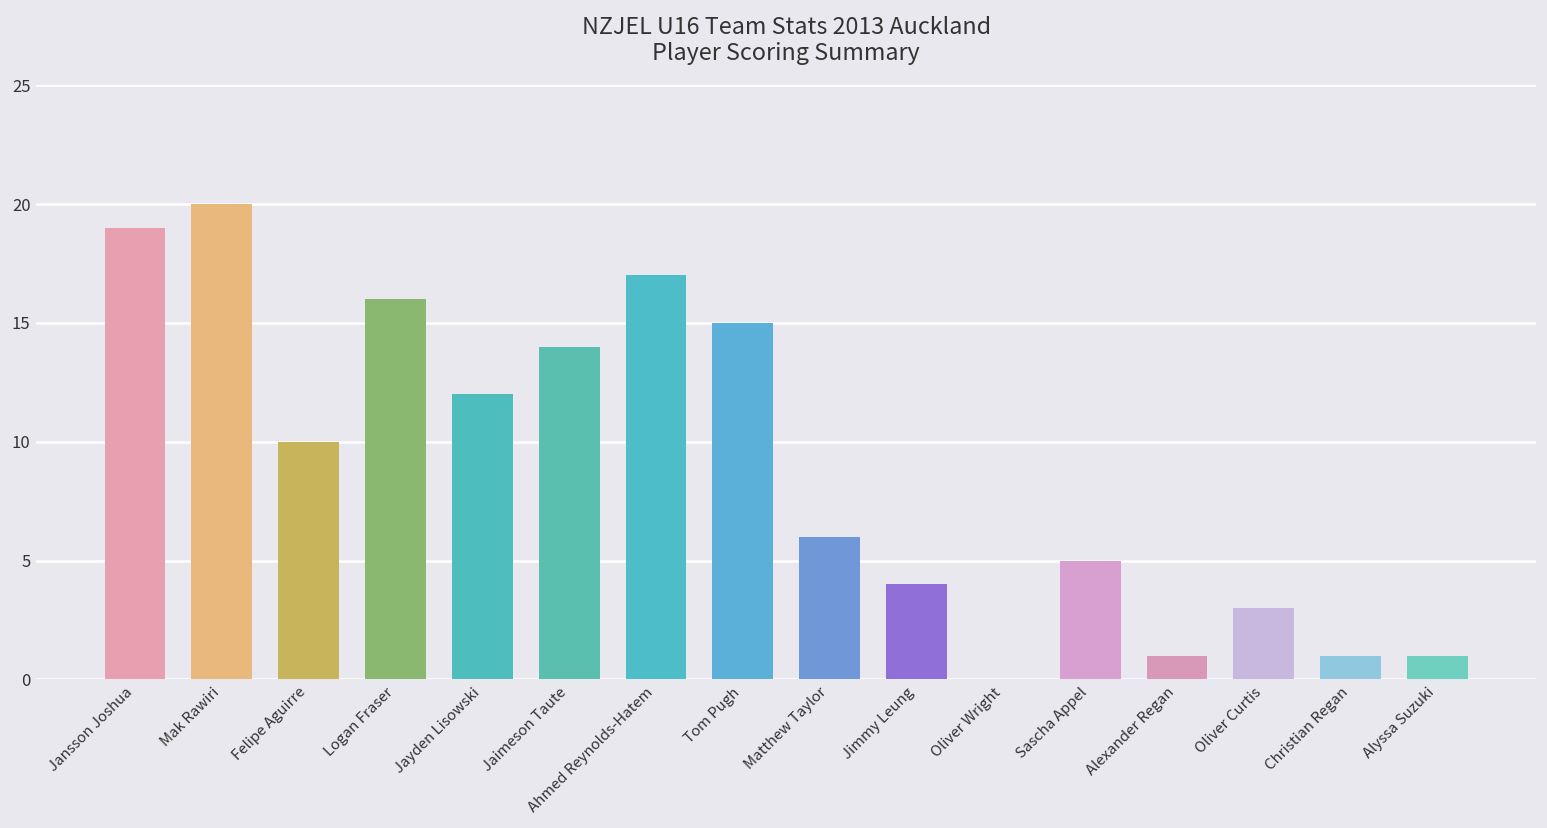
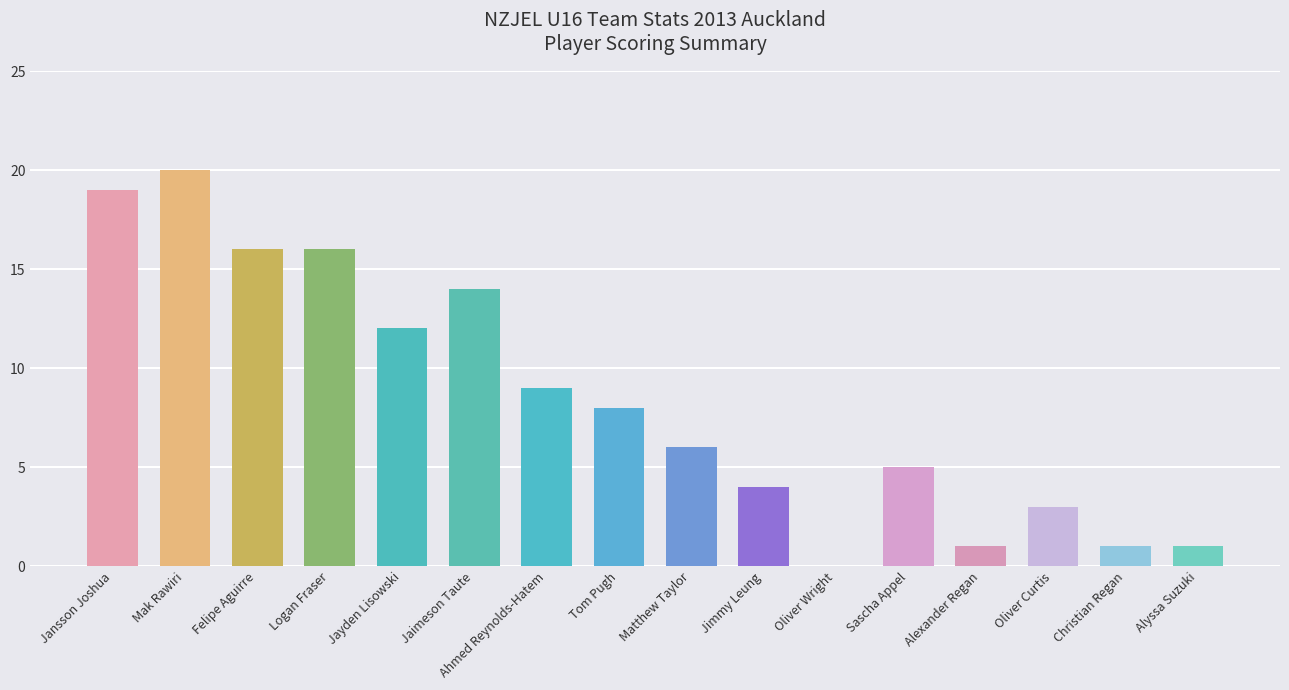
Felipe Aguirre: 10 -> 16
Ahmed Reynolds-Hatem: 17 -> 9
Tom Pugh: 15 -> 8
